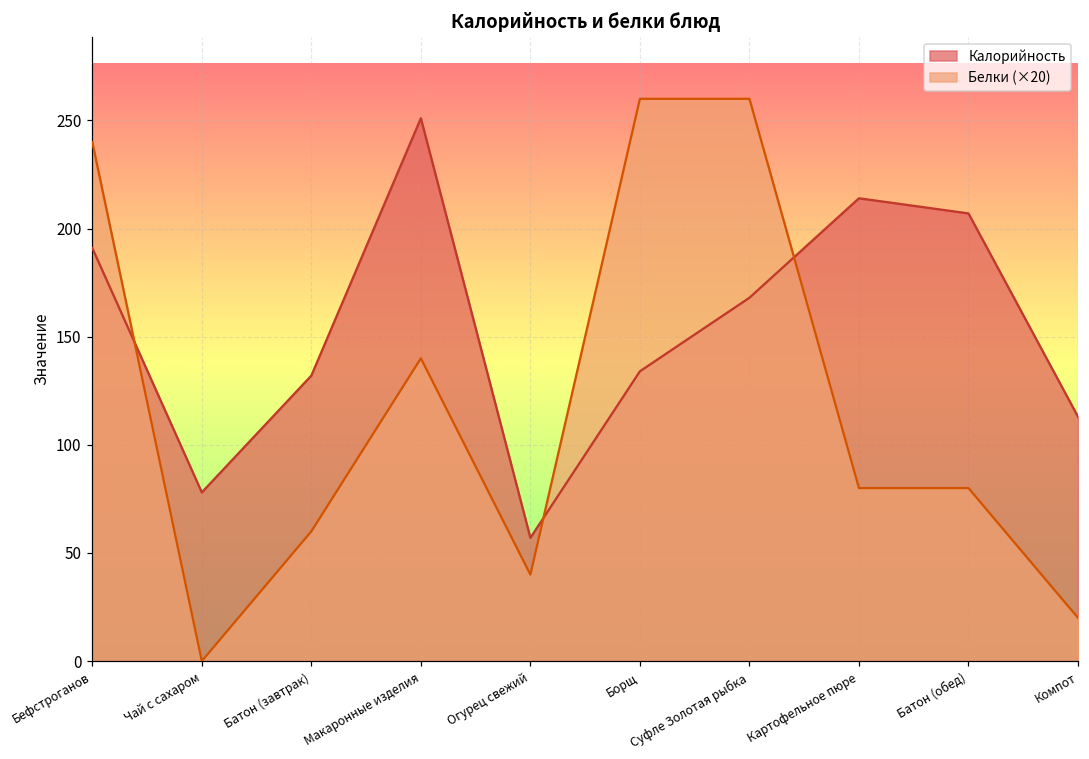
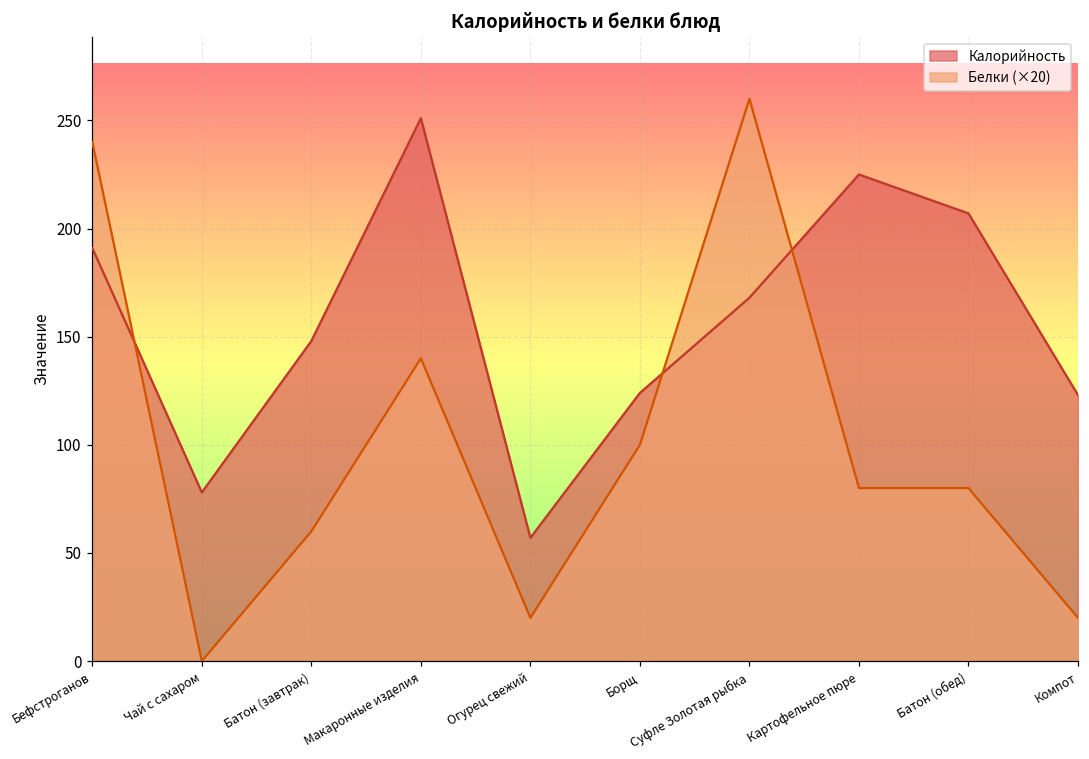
Калорийность, Батон (завтрак): 132 -> 148
Белки (×20), Огурец свежий: 40 -> 20
Калорийность, Борщ: 134 -> 124
Белки (×20), Борщ: 260 -> 100
Калорийность, Картофельное пюре: 214 -> 225
Калорийность, Компот: 113 -> 123
